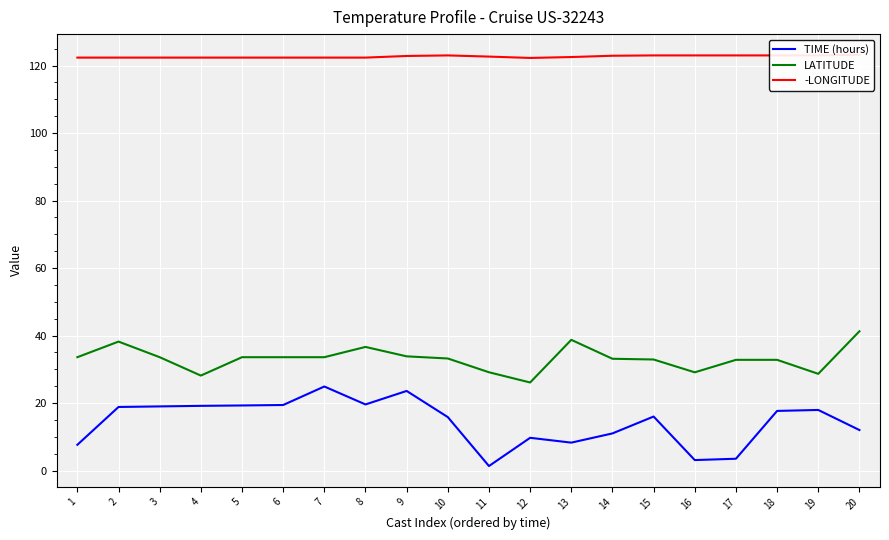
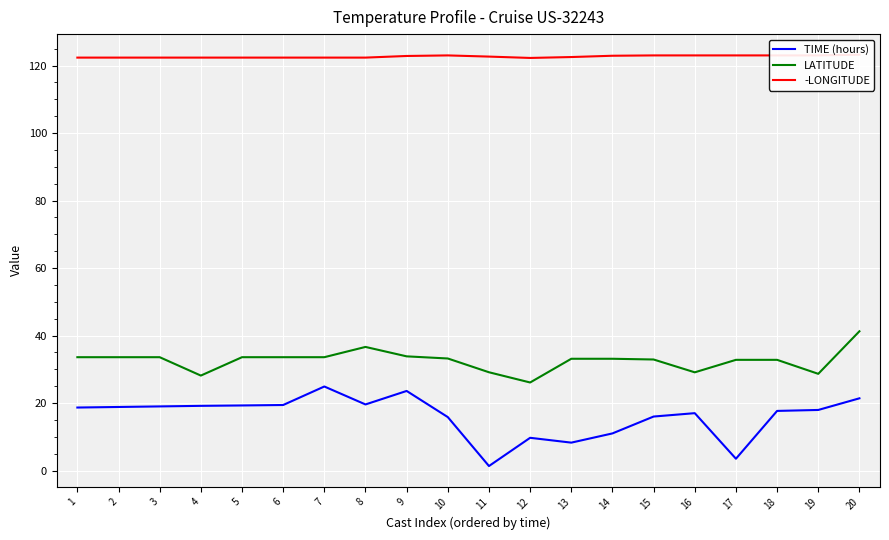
TIME (hours), 1: 8 -> 19
LATITUDE, 2: 38 -> 34
LATITUDE, 13: 39 -> 33
TIME (hours), 16: 3 -> 17
TIME (hours), 20: 12 -> 21
